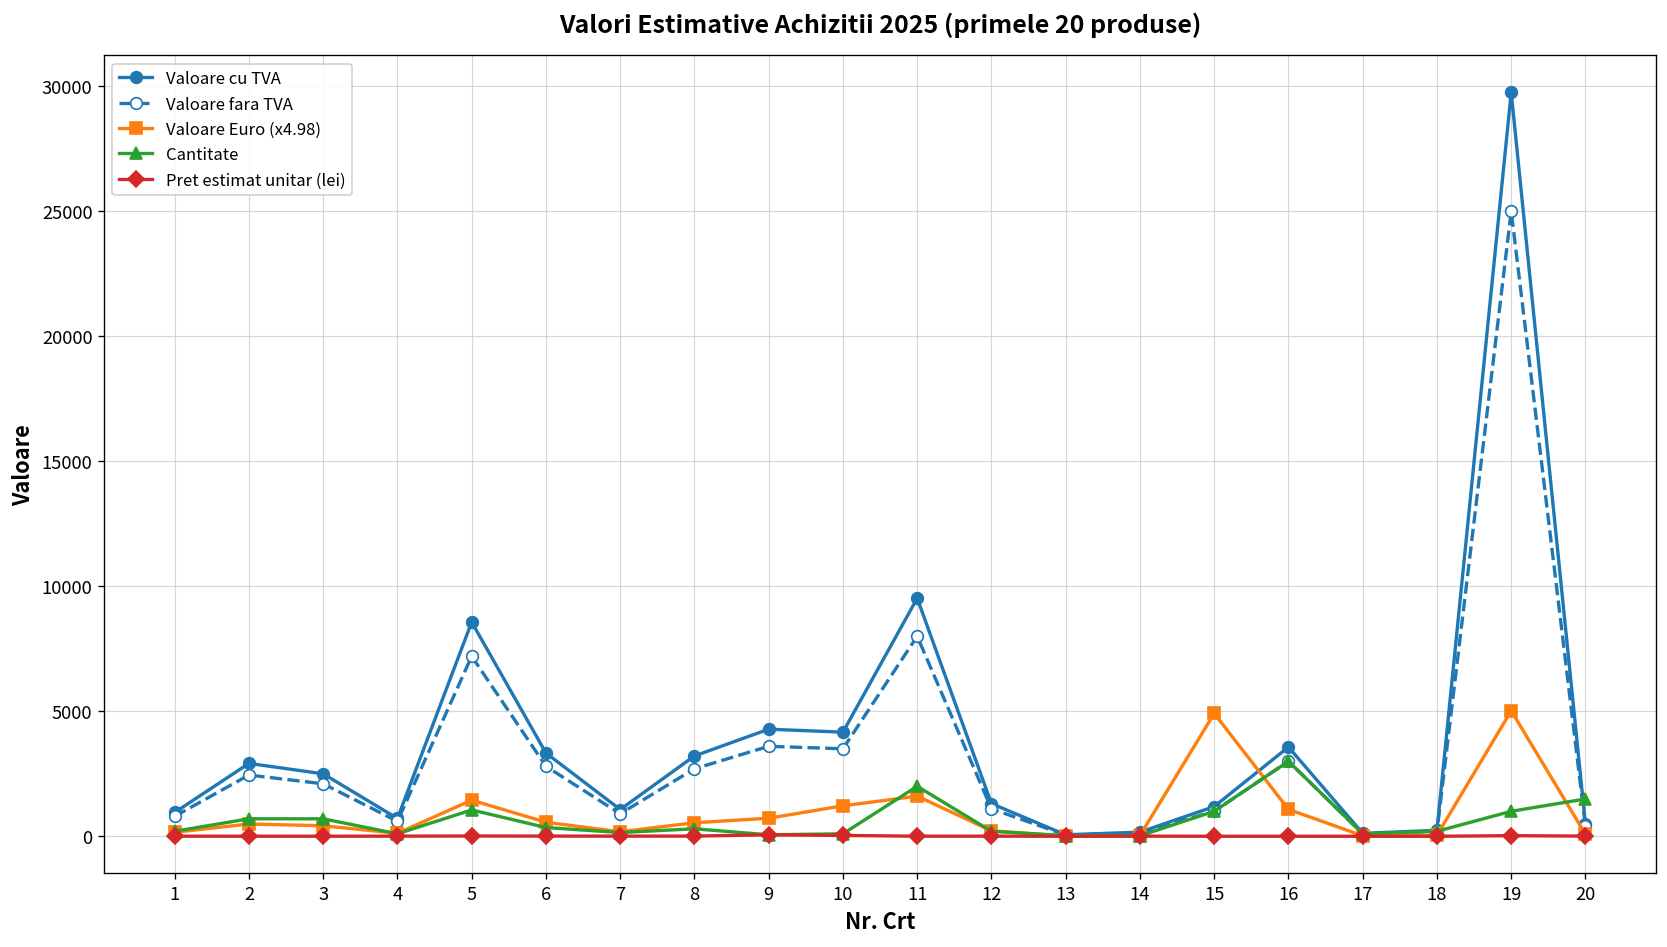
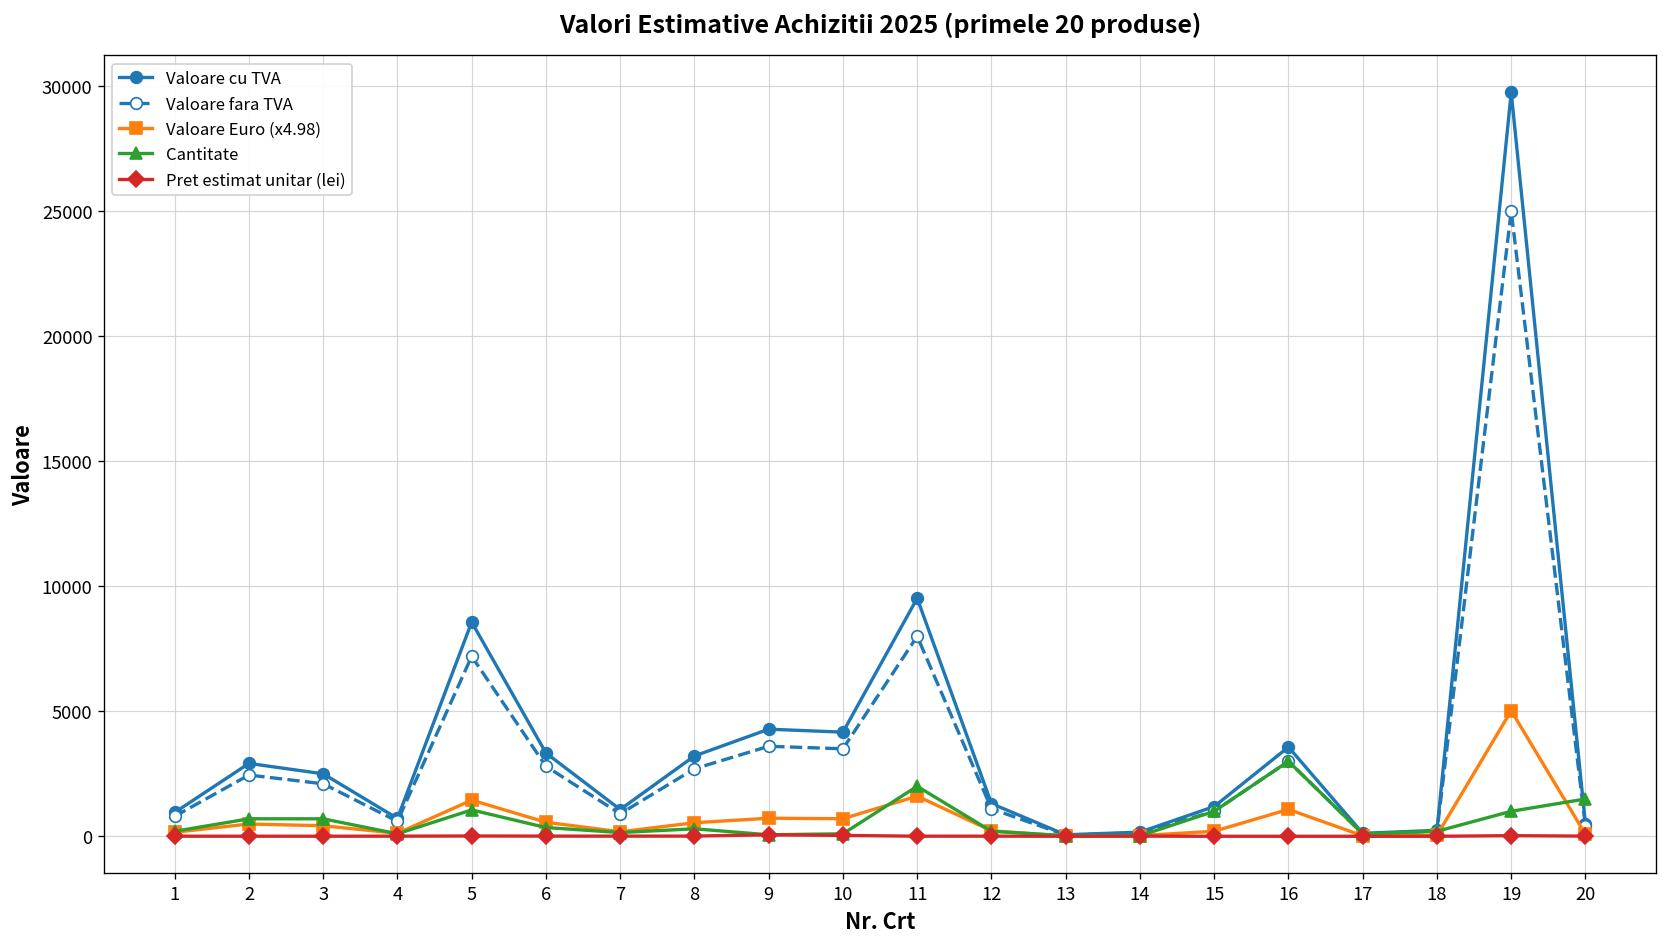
Valoare Euro (x4.98), 10: 1200 -> 700
Valoare Euro (x4.98), 15: 4900 -> 200
